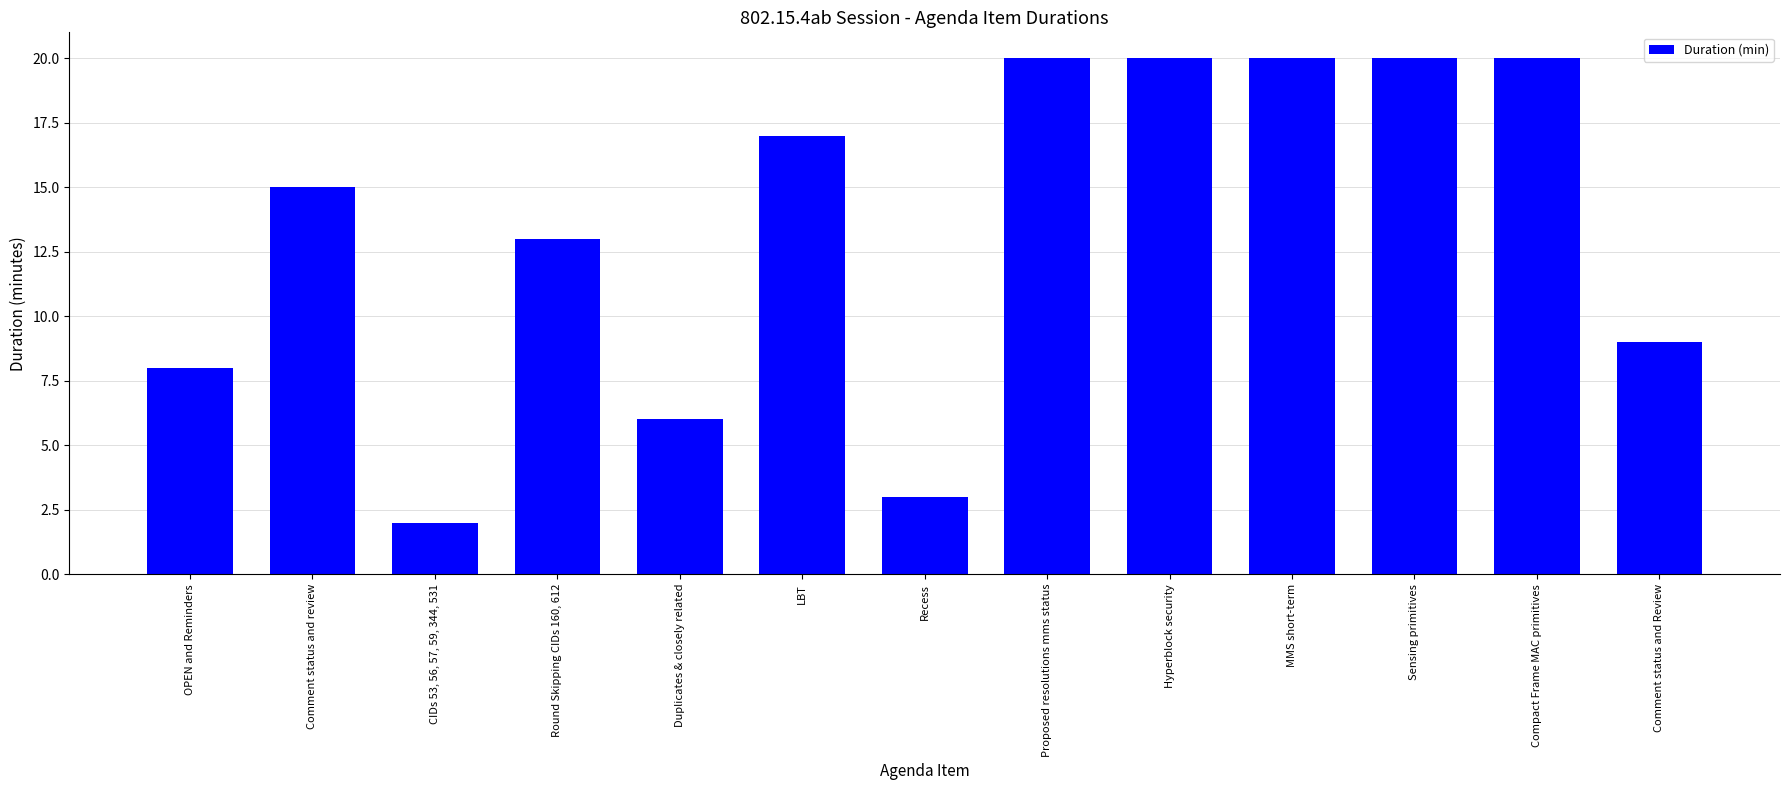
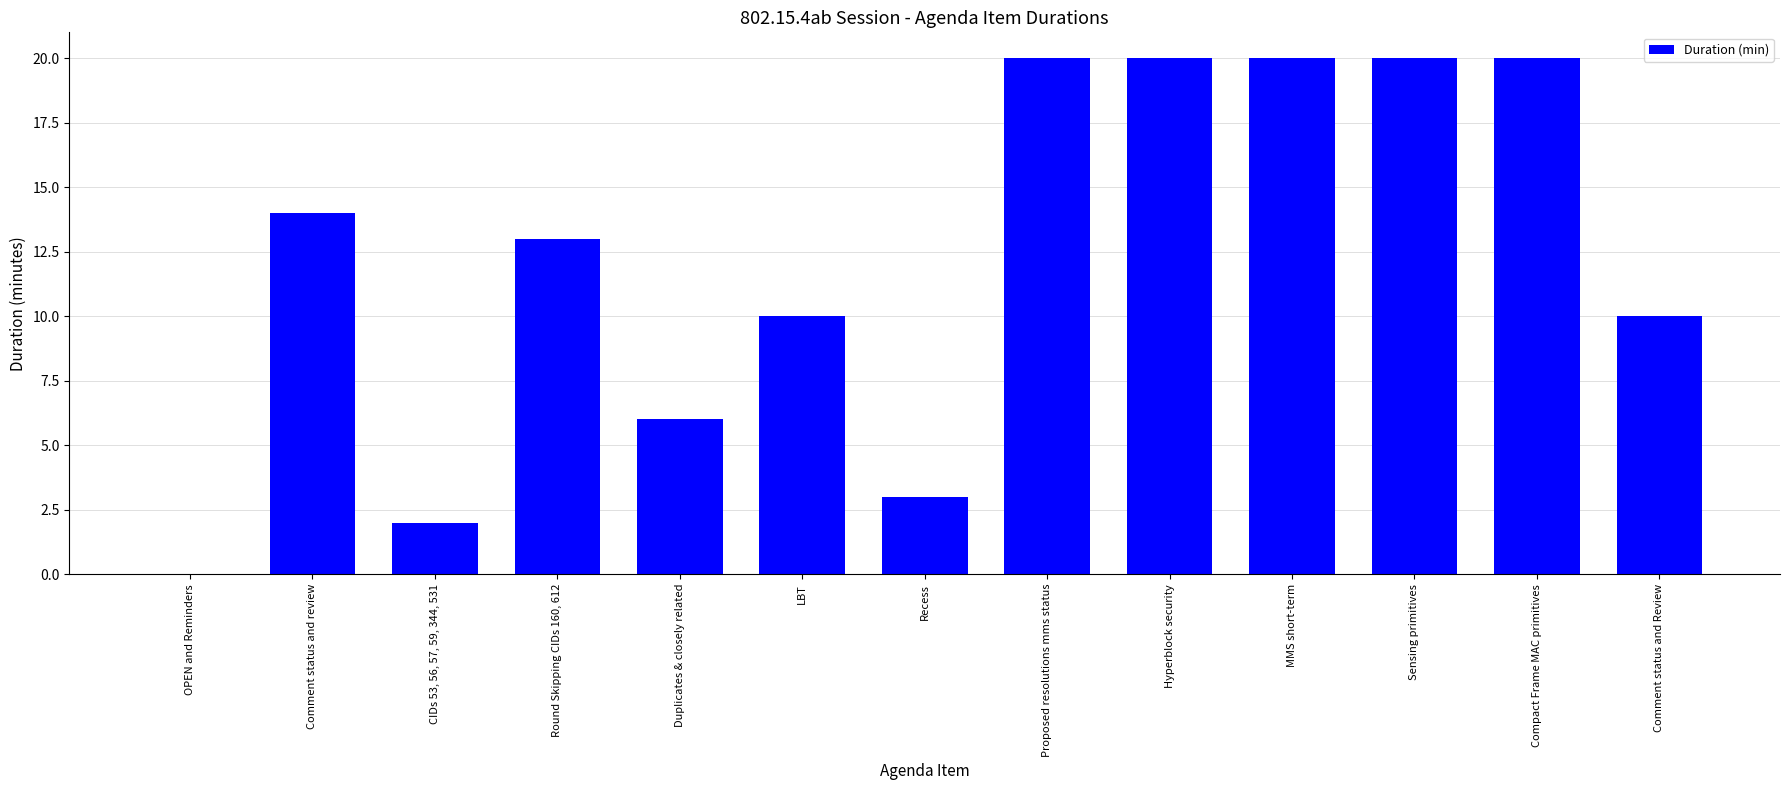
OPEN and Reminders: 8 -> 0
Comment status and review: 15 -> 14
LBT: 17 -> 10
Comment status and Review: 9 -> 10
